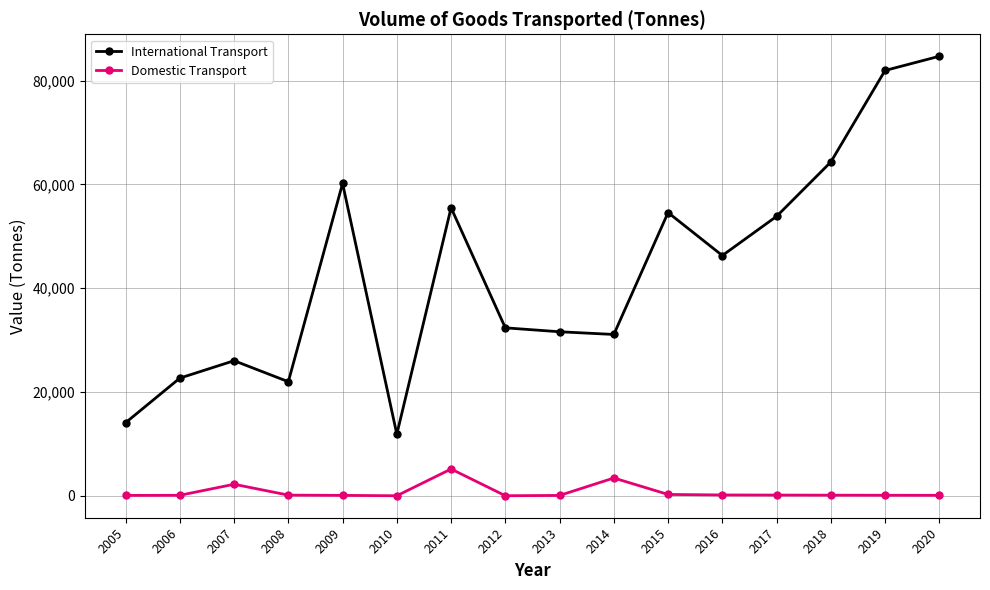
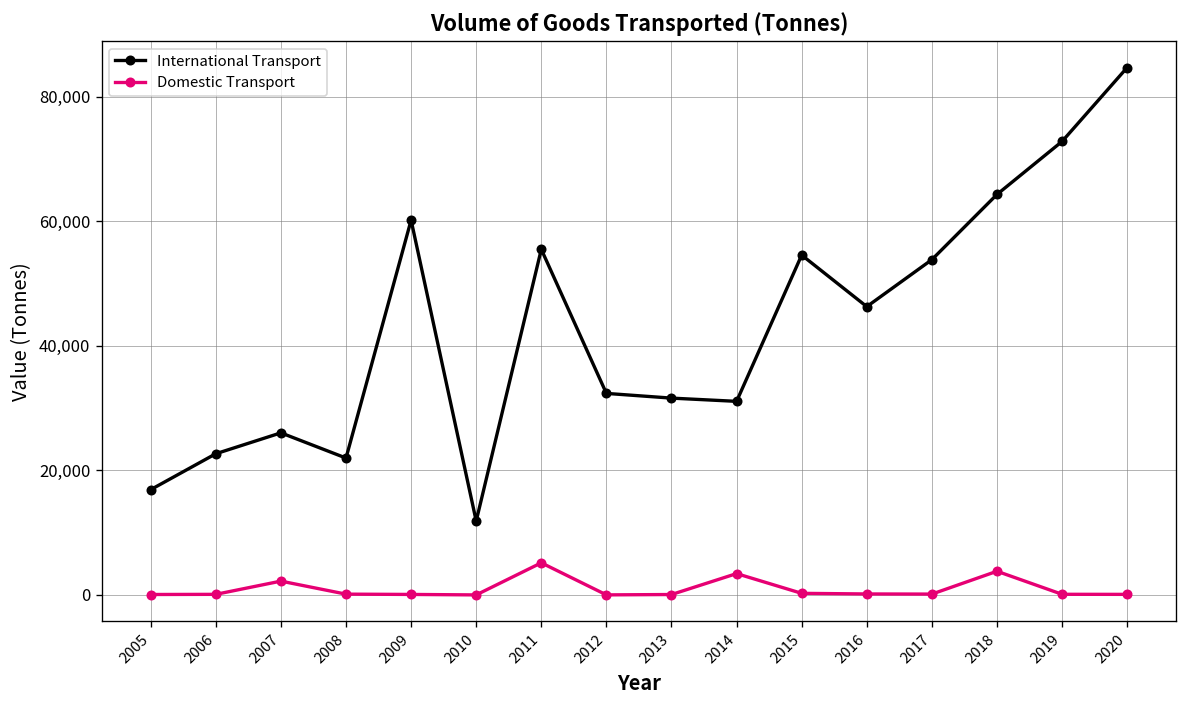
International Transport, 2005: 14,000 -> 17,000
Domestic Transport, 2018: 0 -> 4,000
International Transport, 2019: 82,000 -> 73,000
